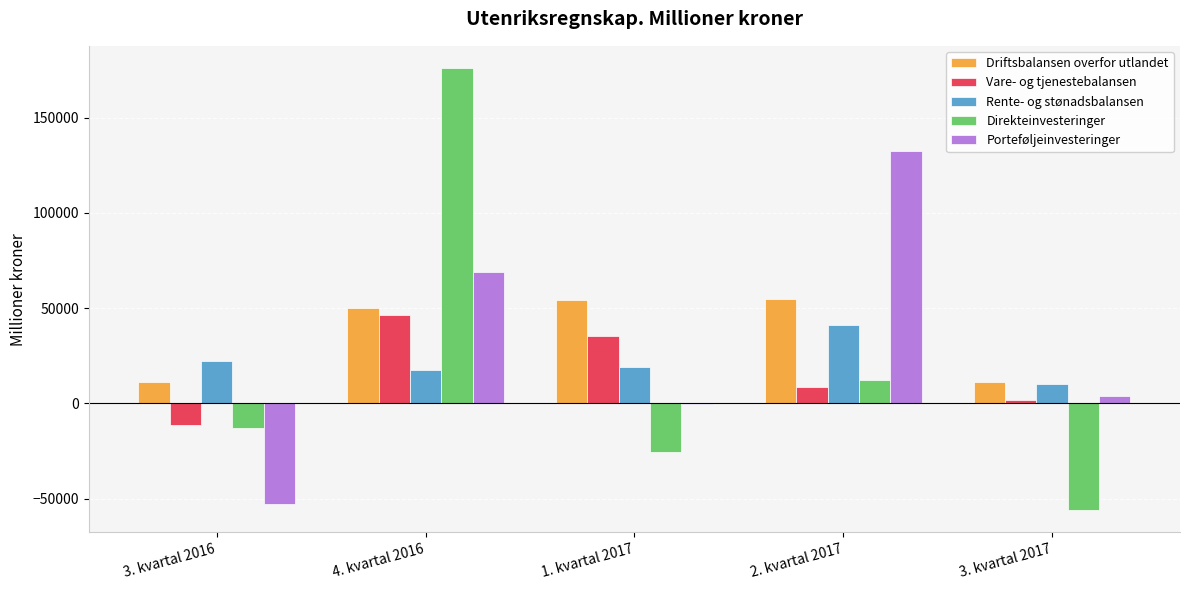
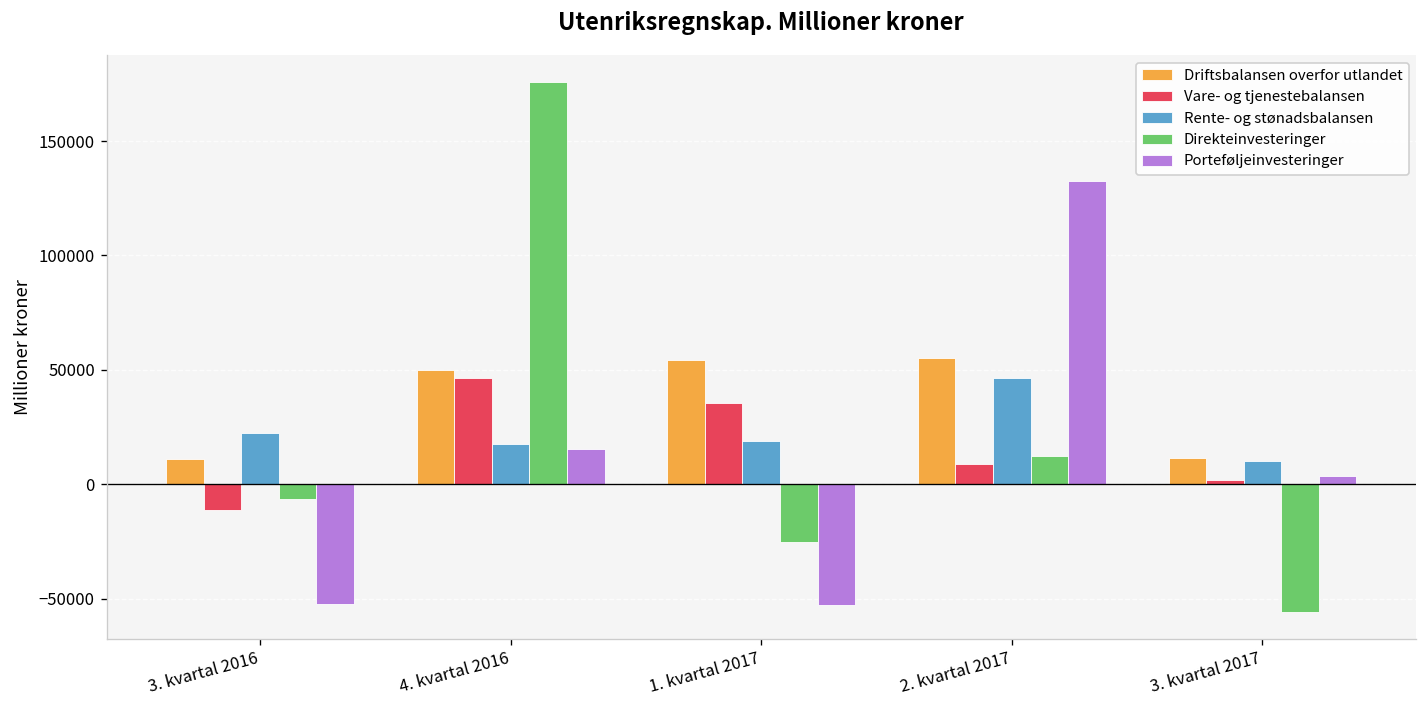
Direkteinvesteringer, 3. kvartal 2016: -13000 -> -7000
Porteføljeinvesteringer, 4. kvartal 2016: 69000 -> 16000
Porteføljeinvesteringer, 1. kvartal 2017: 0 -> -53000
Rente- og stønadsbalansen, 2. kvartal 2017: 41000 -> 46000
